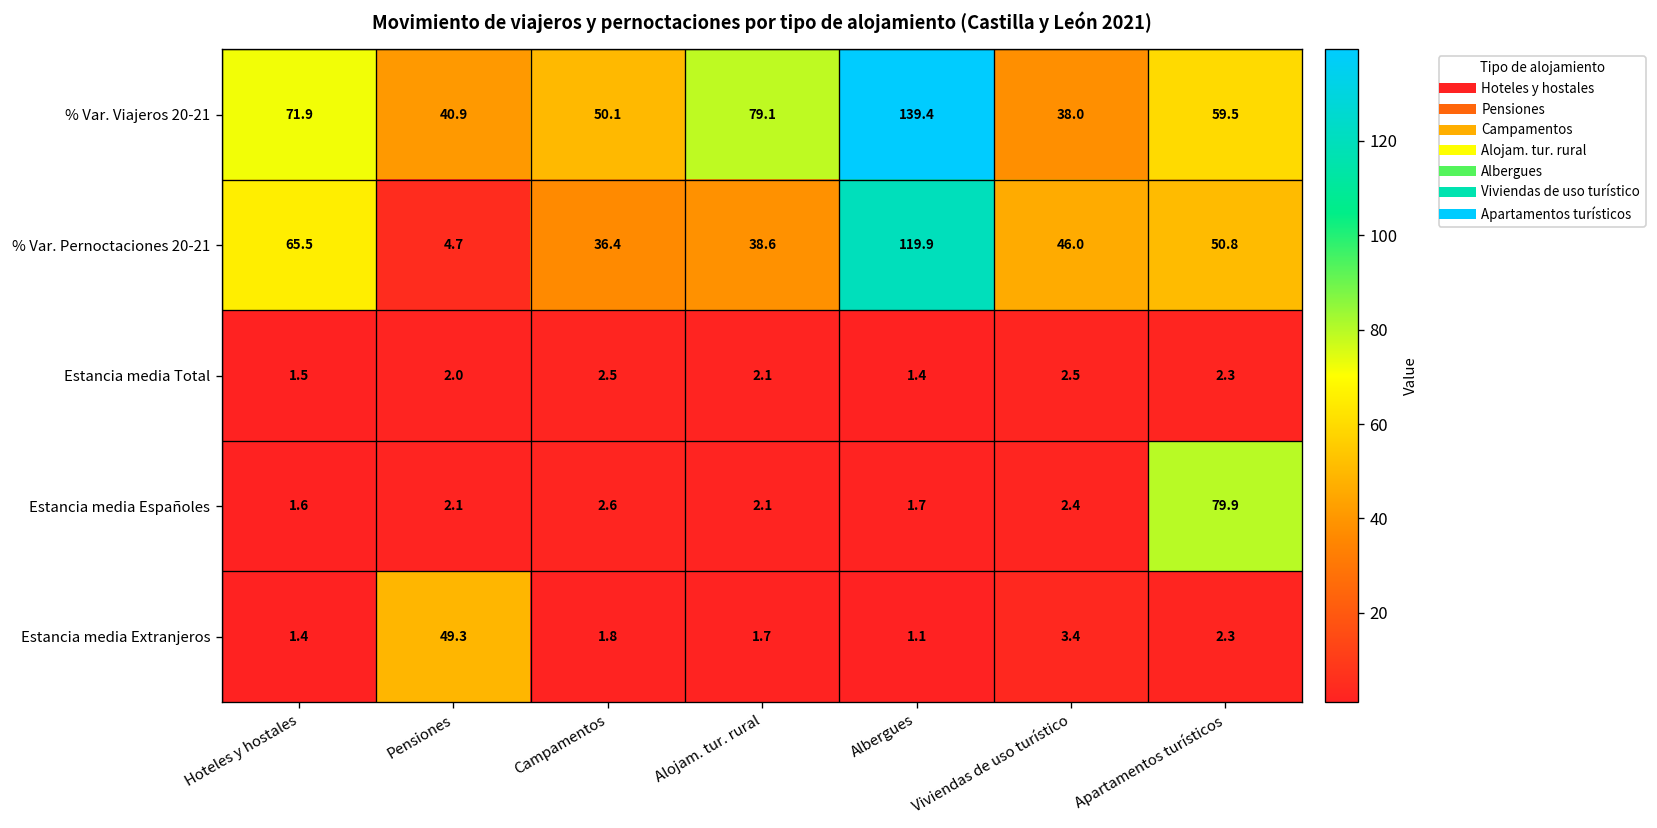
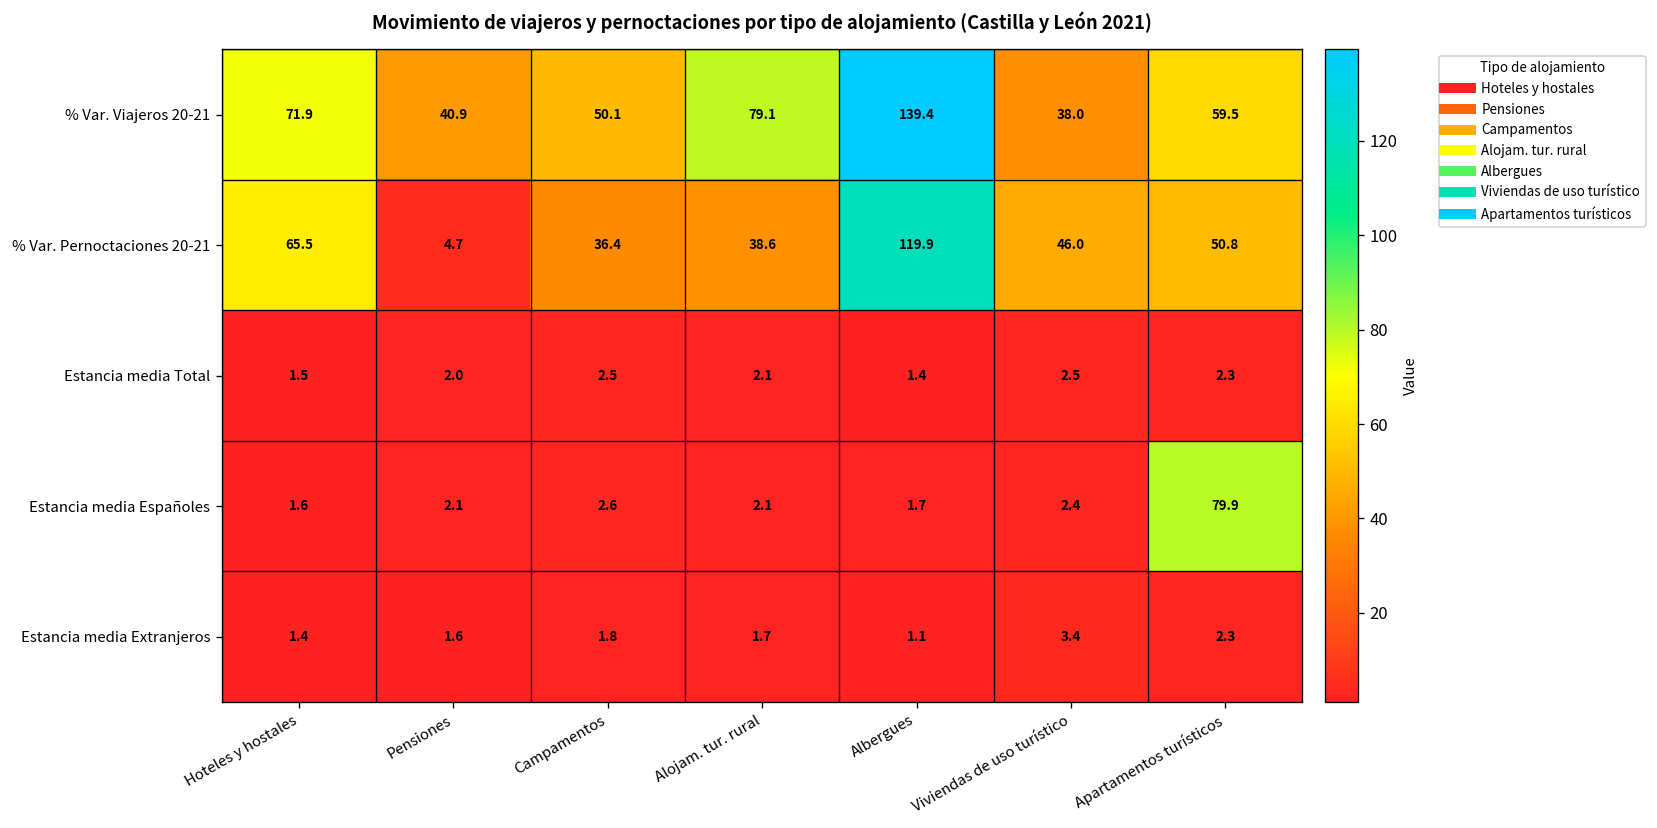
Estancia media Extranjeros, Pensiones: 49.3 -> 1.6
